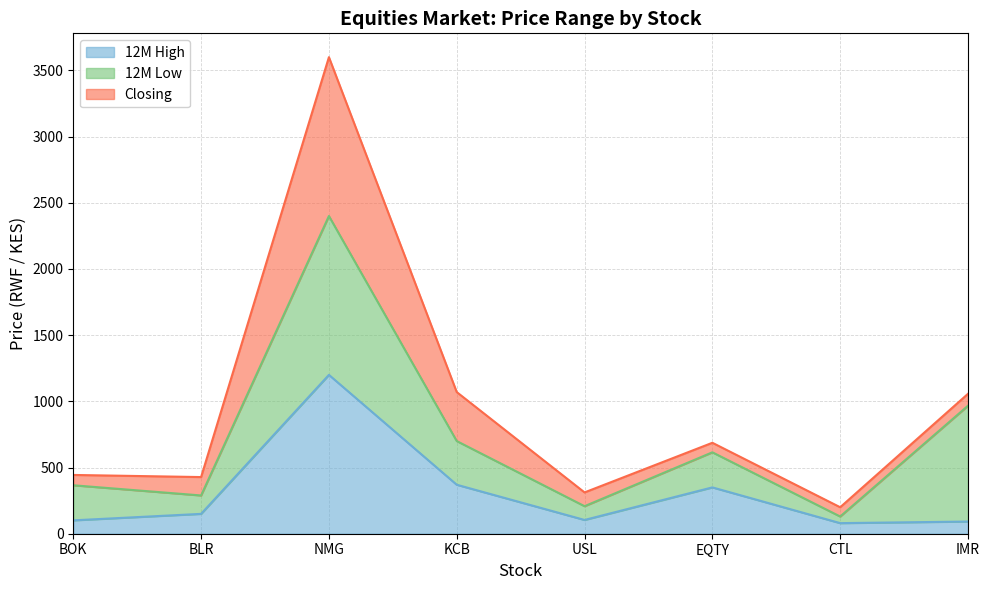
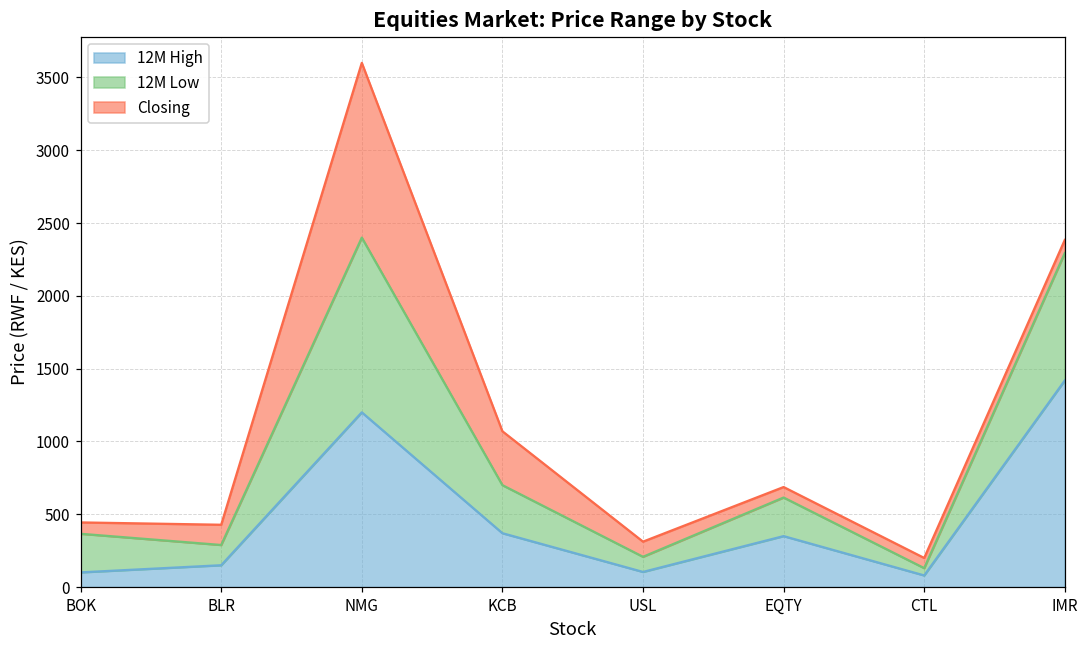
12M High, IMR: 90 -> 1420
